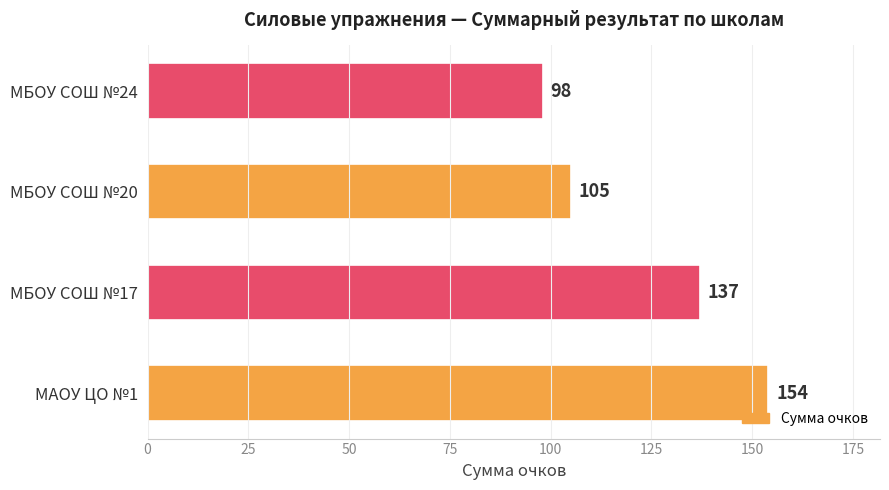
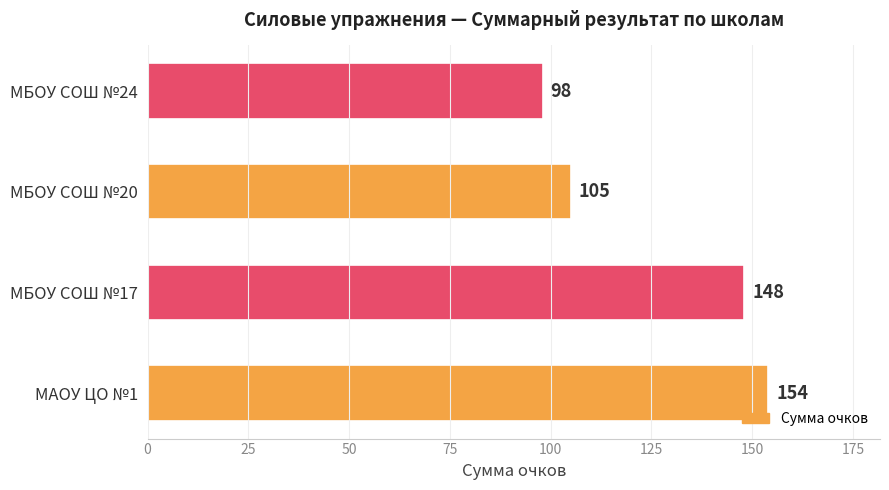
МБОУ СОШ №17: 137 -> 148
